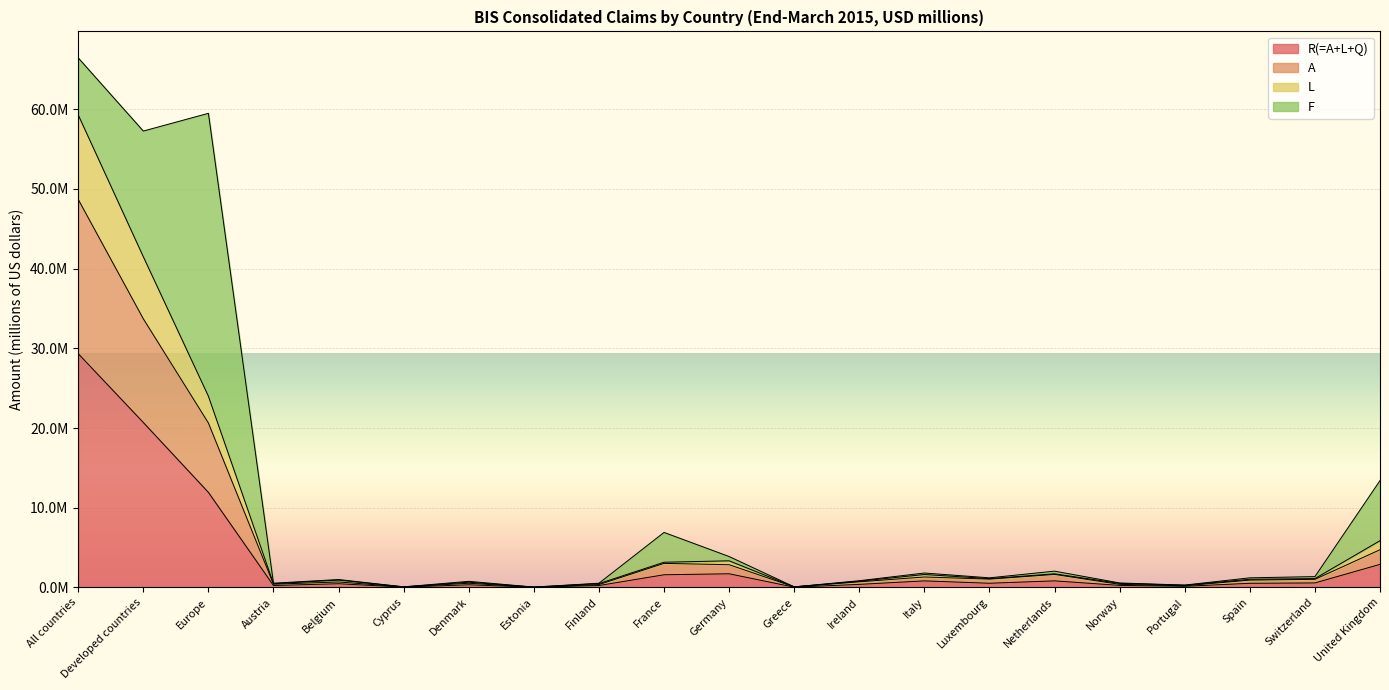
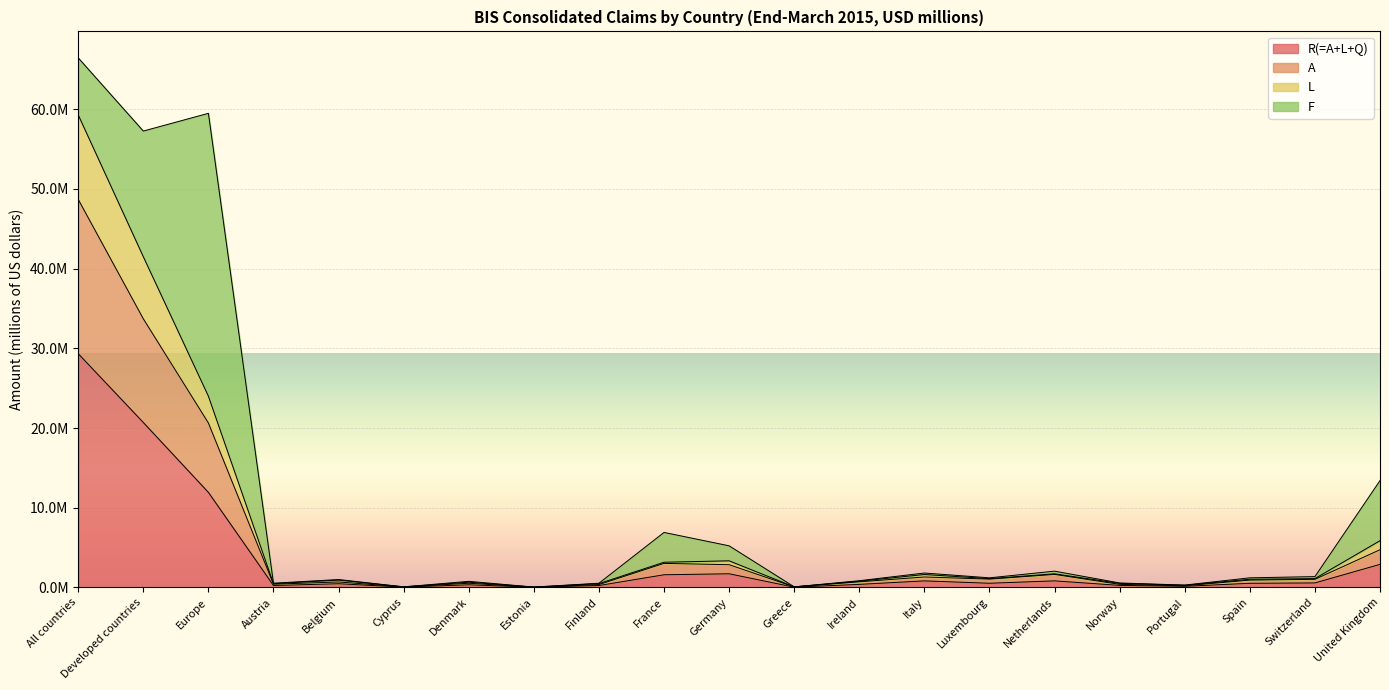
F, Germany: 1000000 -> 2000000
